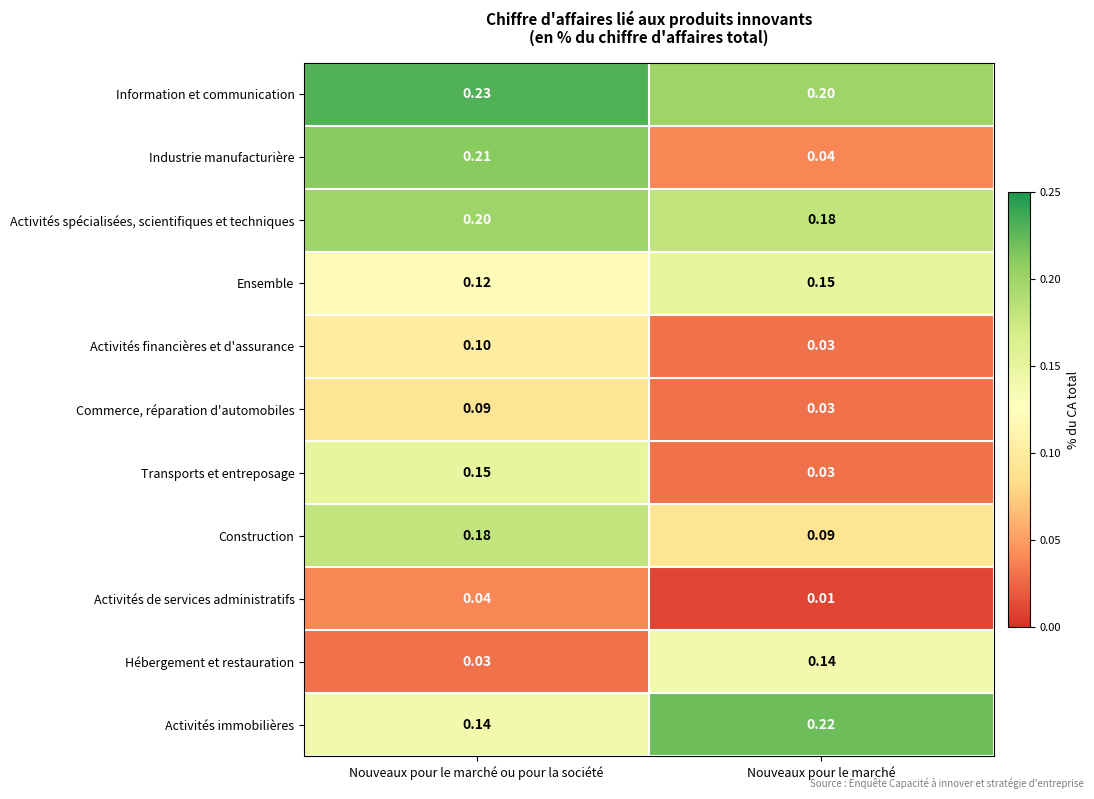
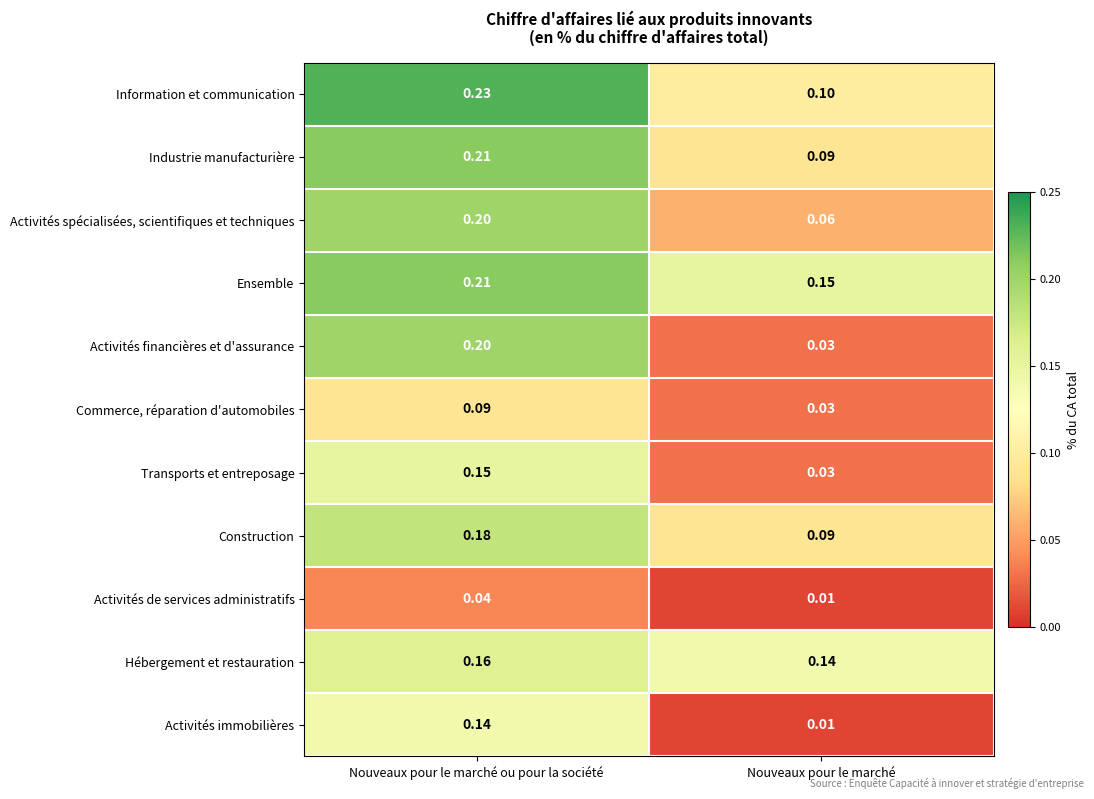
Information et communication, Nouveaux pour le marché: 0.20 -> 0.10
Industrie manufacturière, Nouveaux pour le marché: 0.04 -> 0.09
Activités spécialisées, scientifiques et techniques, Nouveaux pour le marché: 0.18 -> 0.06
Ensemble, Nouveaux pour le marché ou pour la société: 0.12 -> 0.21
Activités financières et d'assurance, Nouveaux pour le marché ou pour la société: 0.10 -> 0.20
Hébergement et restauration, Nouveaux pour le marché ou pour la société: 0.03 -> 0.16
Activités immobilières, Nouveaux pour le marché: 0.22 -> 0.01
